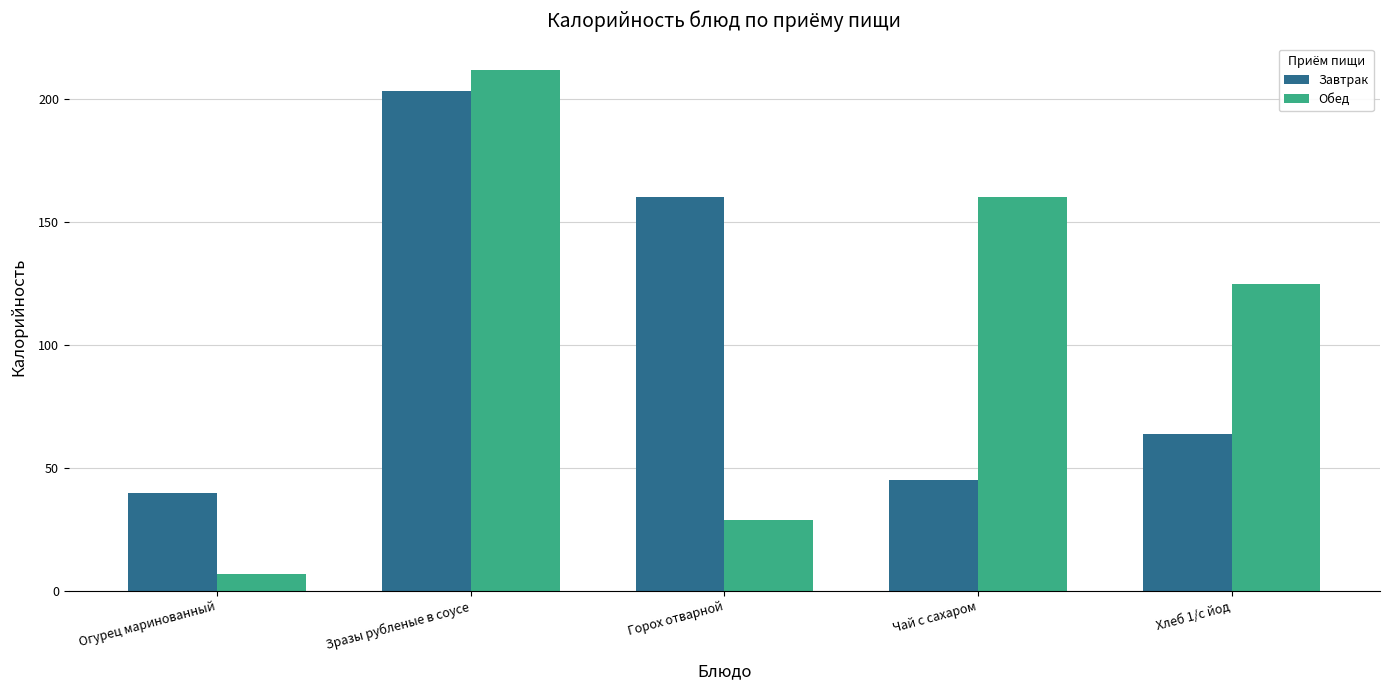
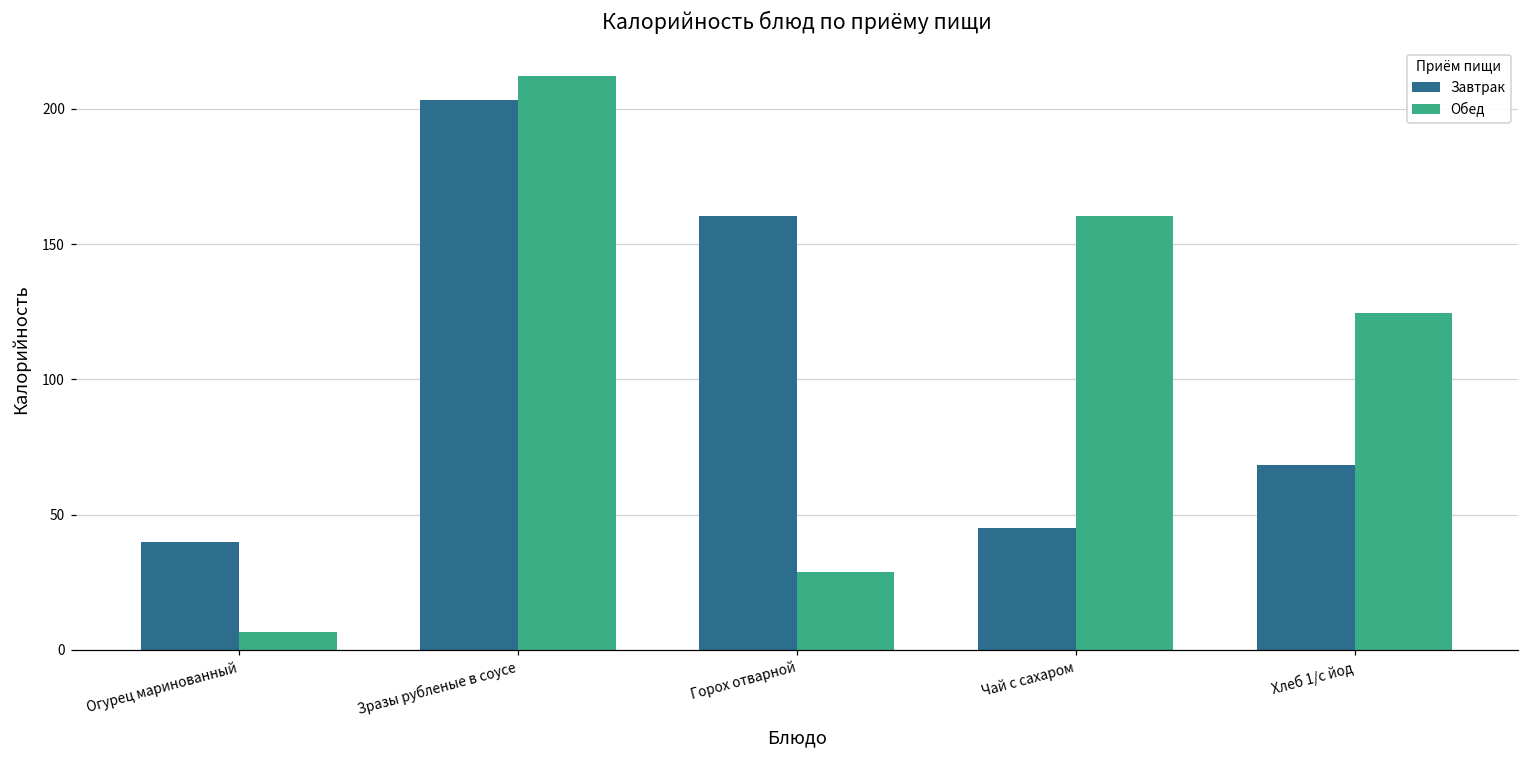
Завтрак, Хлеб 1/с йод: 64 -> 68
